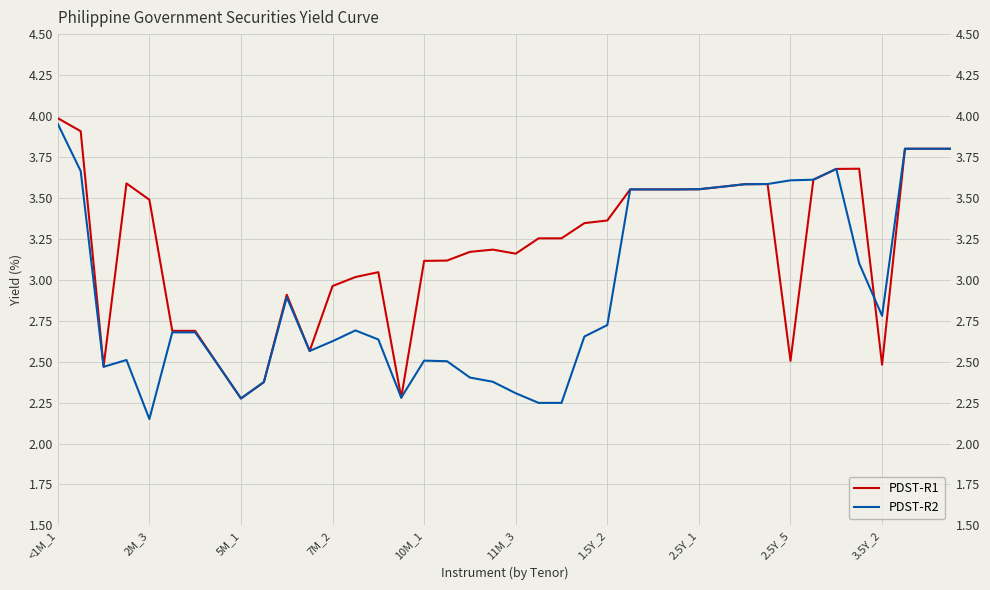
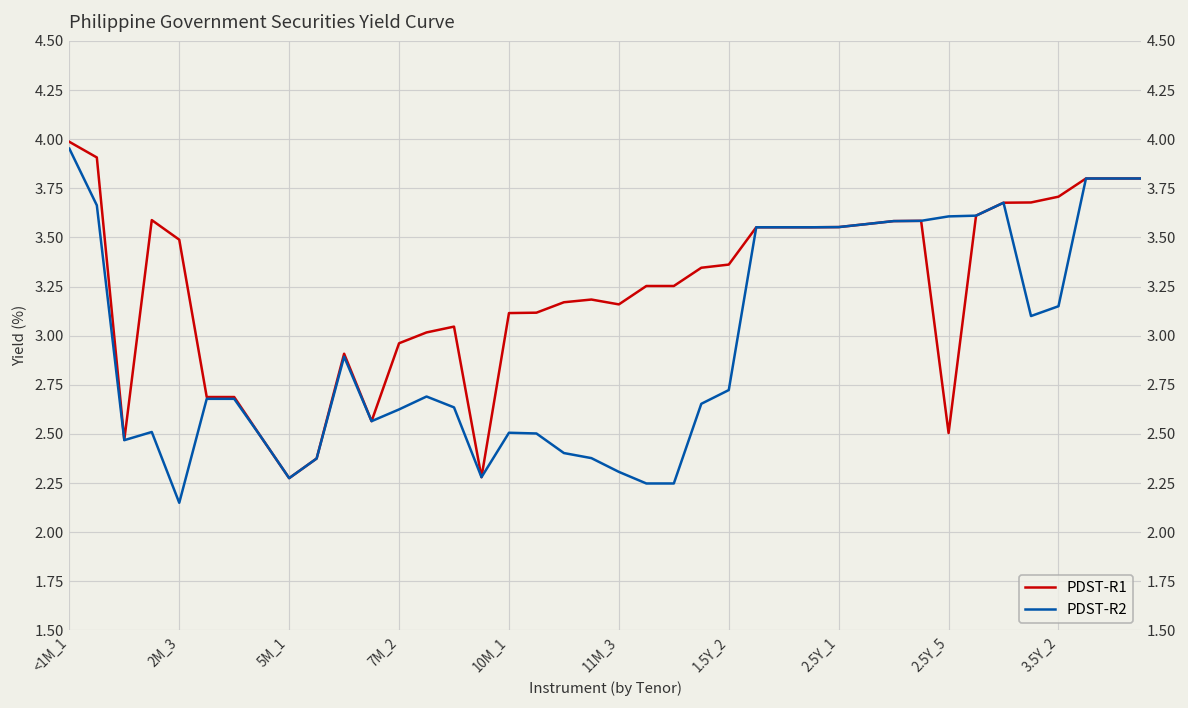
PDST-R1, 3.5Y_2: 2.48 -> 3.71
PDST-R2, 3.5Y_2: 2.78 -> 3.15
